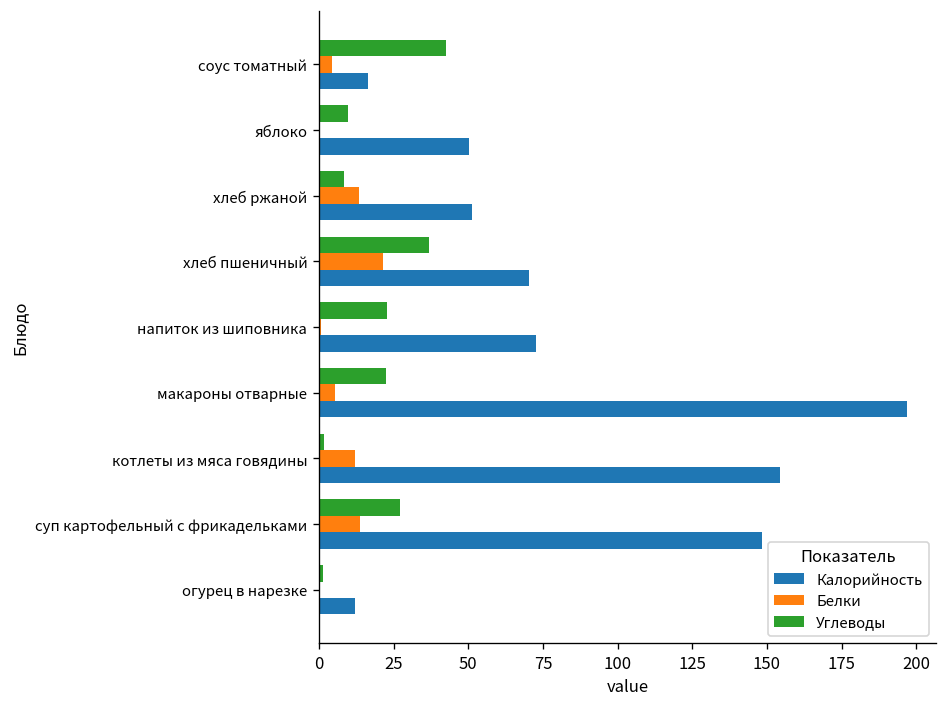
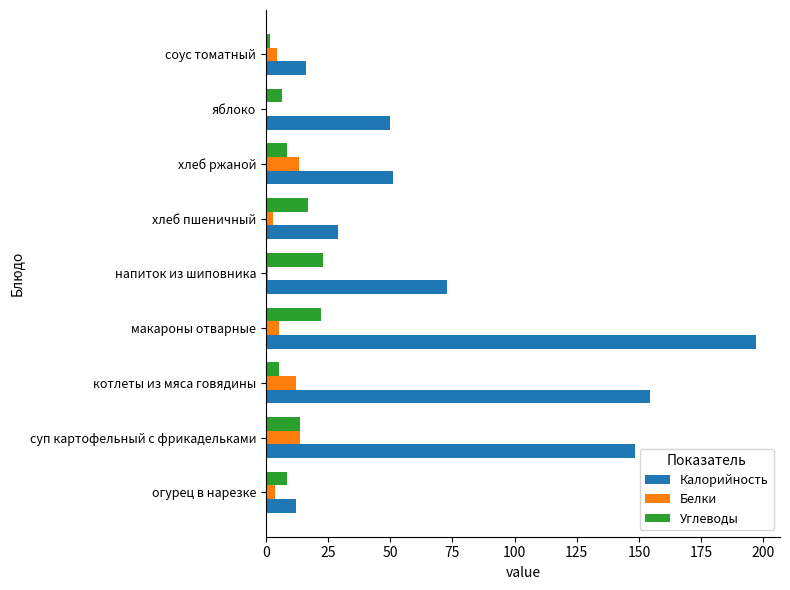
Углеводы, соус томатный: 43 -> 2
Углеводы, яблоко: 10 -> 7
Углеводы, хлеб пшеничный: 37 -> 17
Белки, хлеб пшеничный: 22 -> 3
Калорийность, хлеб пшеничный: 70 -> 29
Углеводы, котлеты из мяса говядины: 2 -> 6
Углеводы, суп картофельный с фрикадельками: 27 -> 14
Углеводы, огурец в нарезке: 2 -> 9
Белки, огурец в нарезке: 1 -> 4
